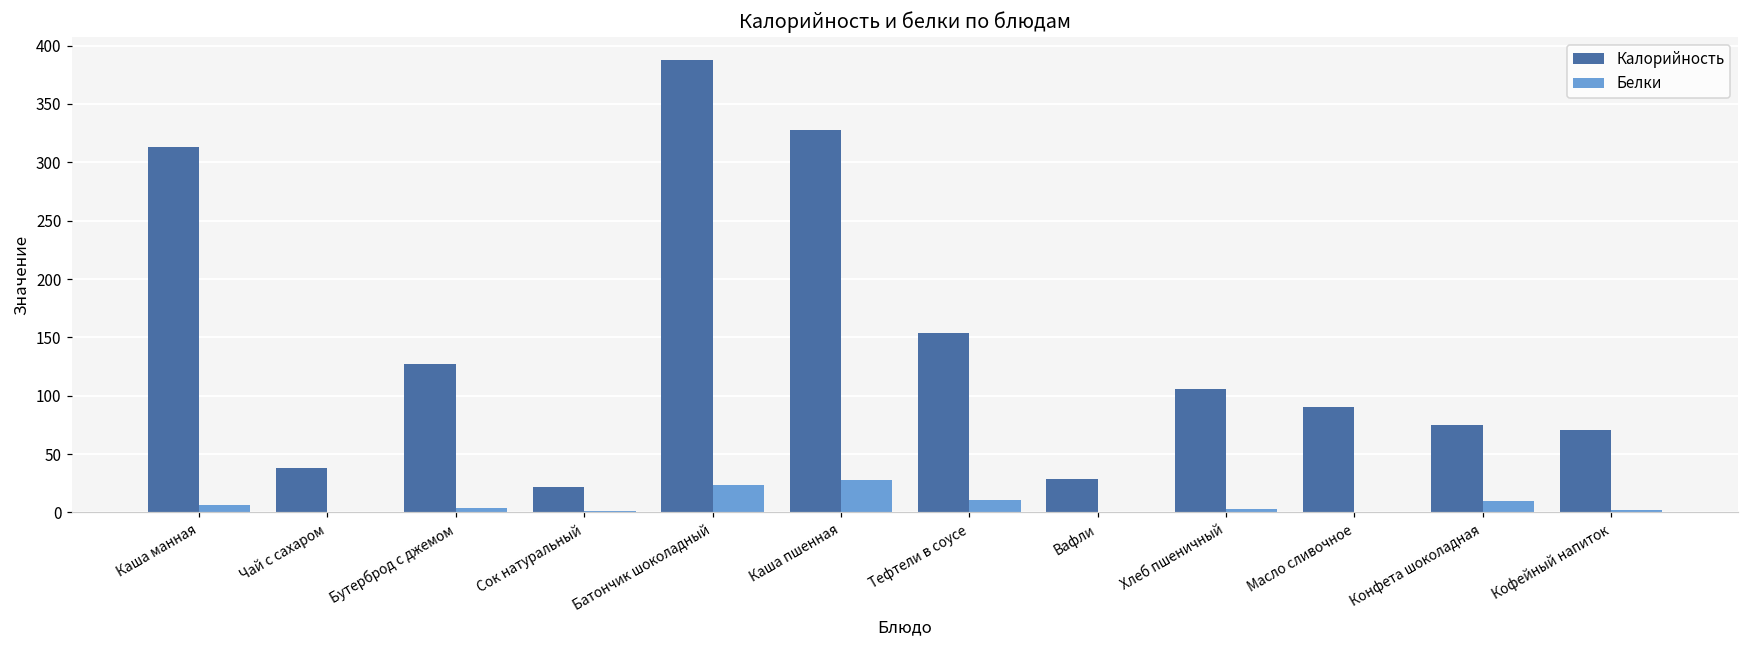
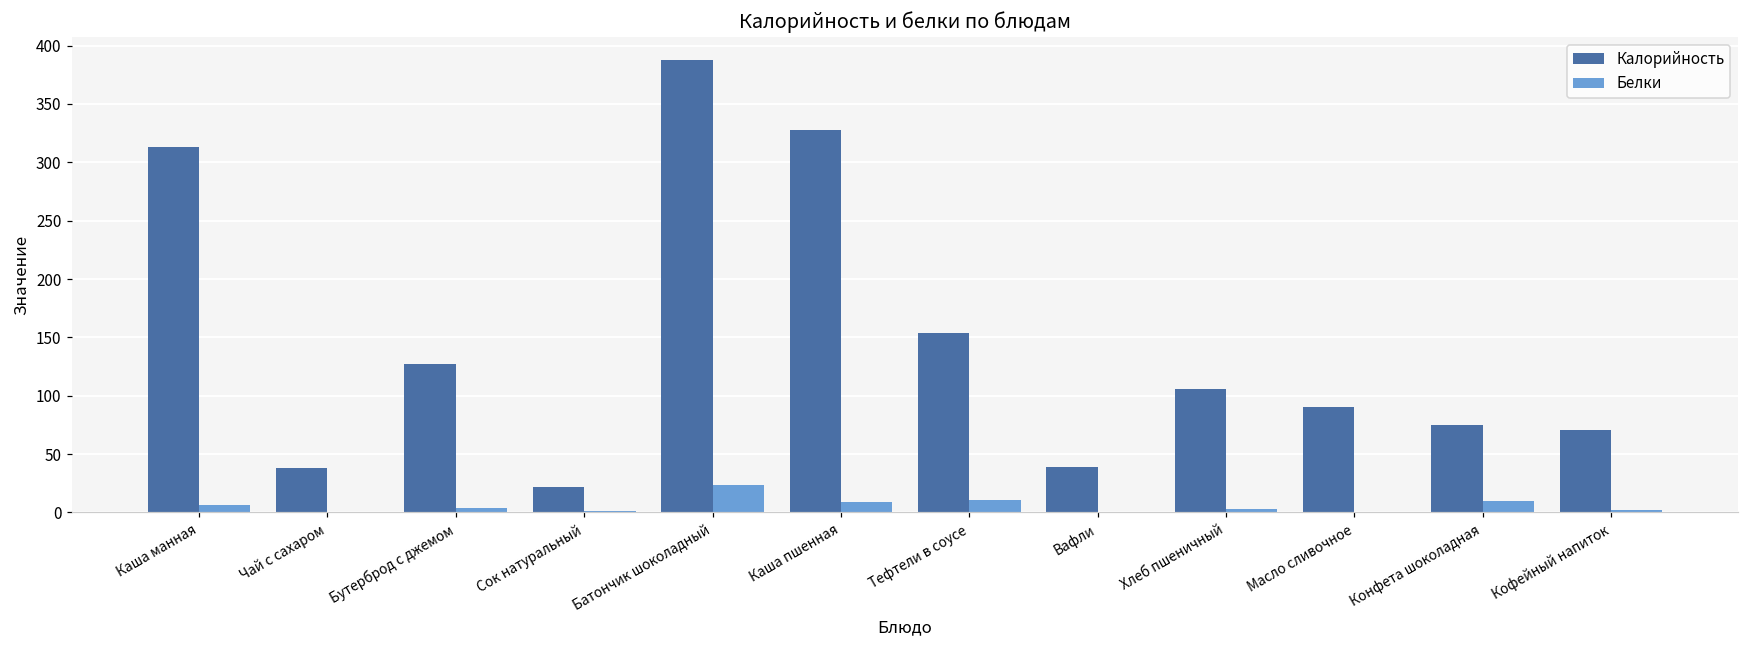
Белки, Каша пшенная: 28 -> 9
Калорийность, Вафли: 29 -> 39
